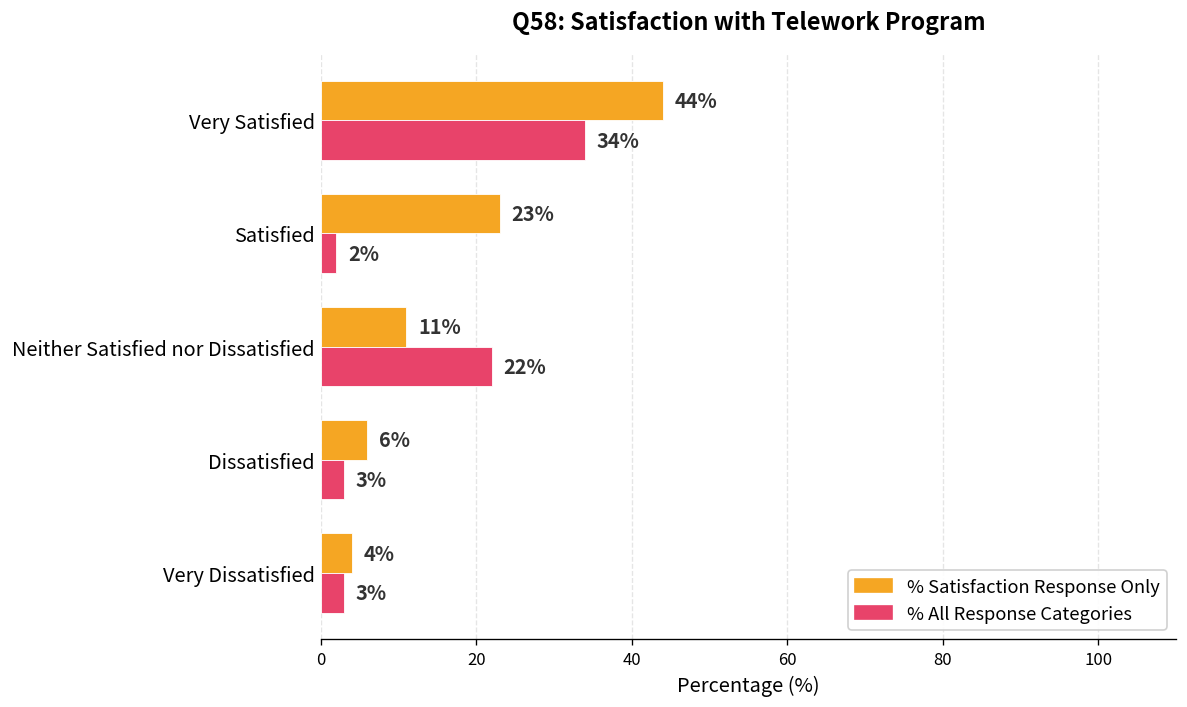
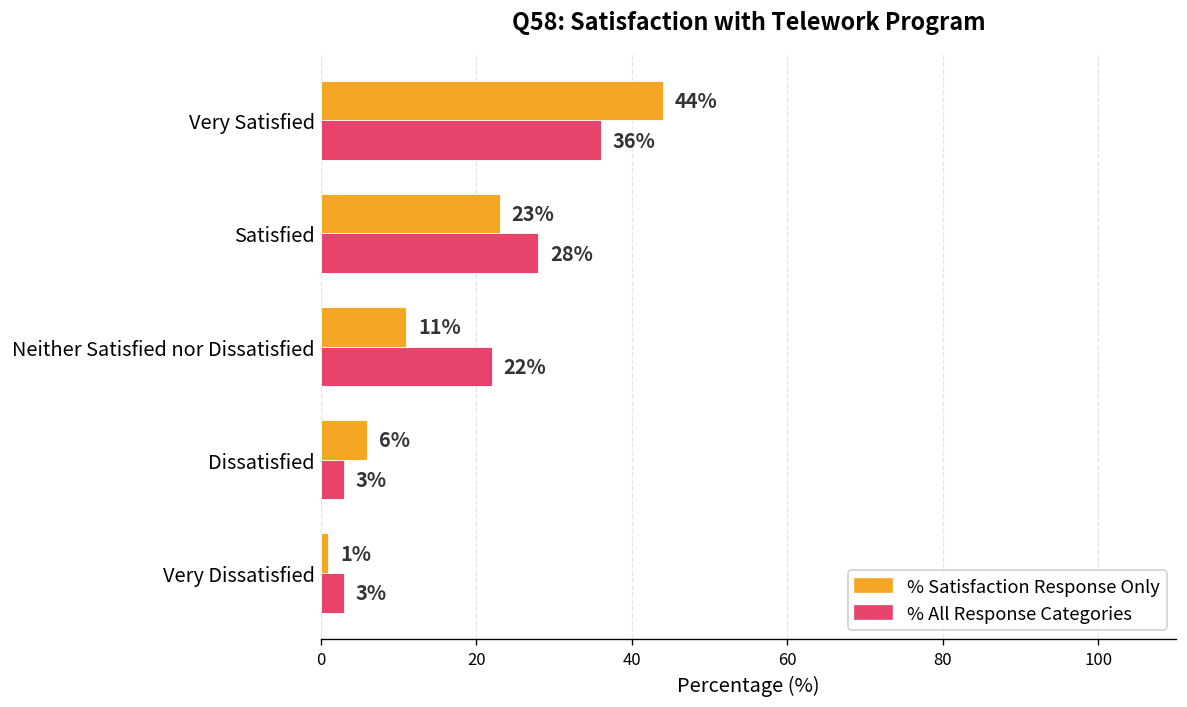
% All Response Categories, Very Satisfied: 34% -> 36%
% All Response Categories, Satisfied: 2% -> 28%
% Satisfaction Response Only, Very Dissatisfied: 4% -> 1%
